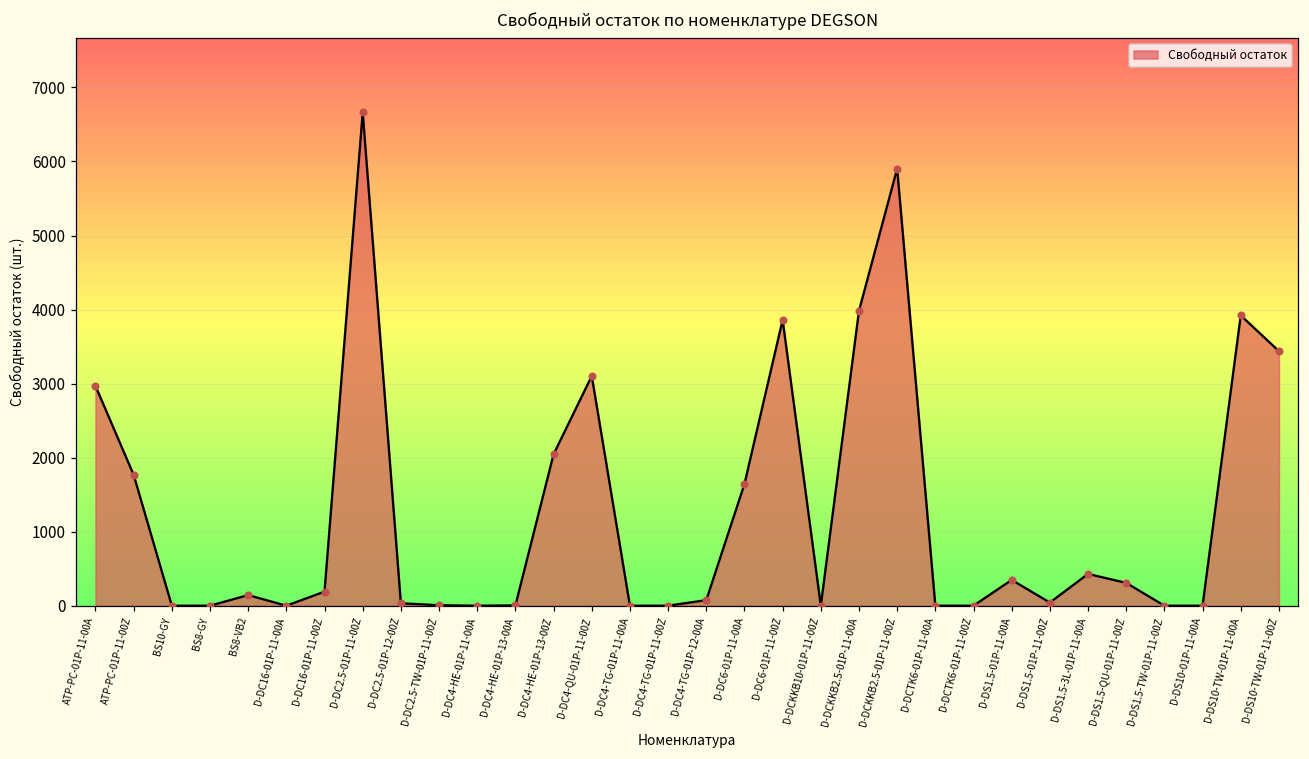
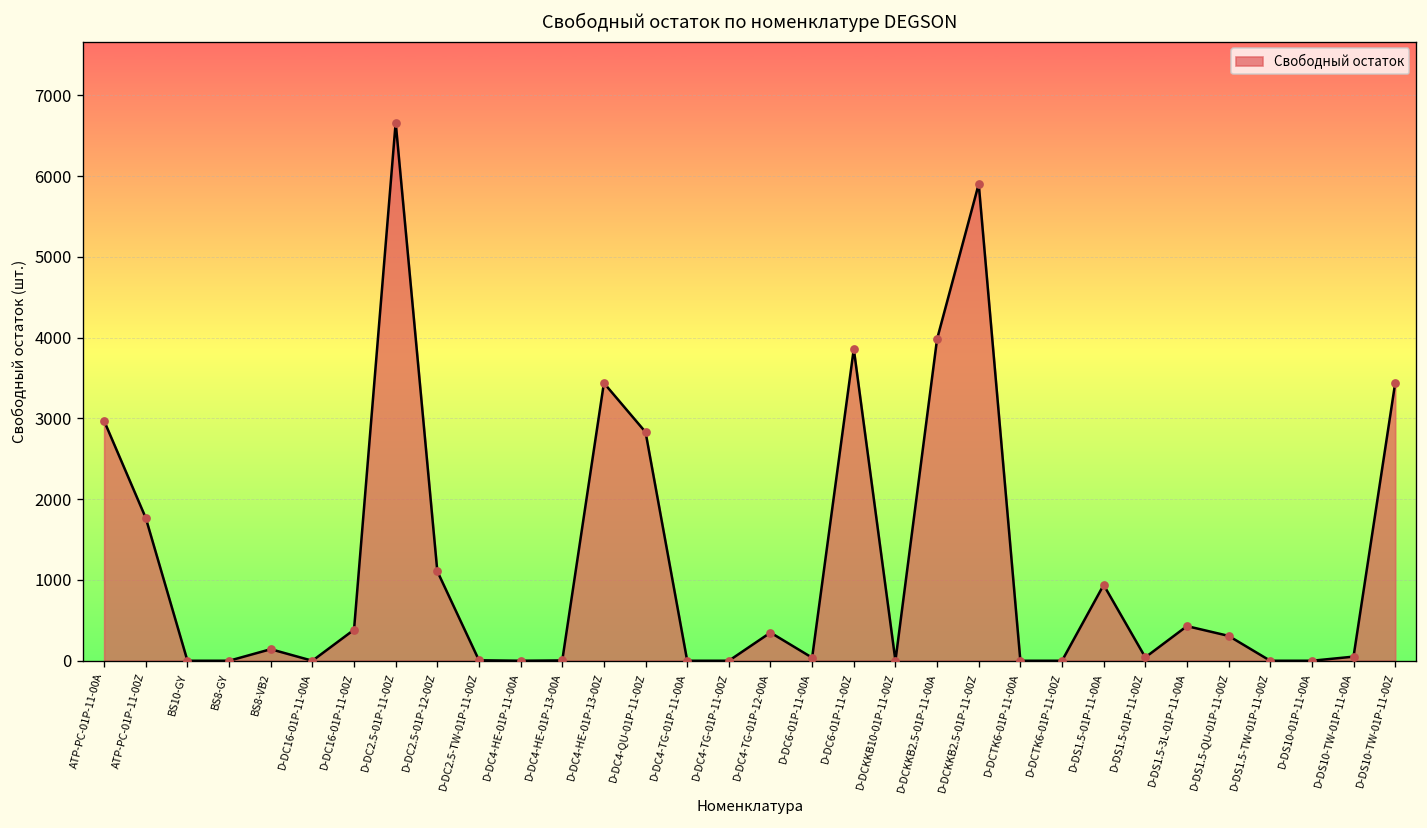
D-DC16-01P-11-00Z: 200 -> 400
D-DC2.5-01P-12-00Z: 0 -> 1100
D-DC4-HE-01P-13-00Z: 2000 -> 3400
D-DC4-QU-01P-11-00Z: 3100 -> 2800
D-DC4-TG-01P-12-00A: 100 -> 300
D-DC6-01P-11-00A: 1600 -> 0
D-DS1.5-01P-11-00A: 300 -> 900
D-DS10-TW-01P-11-00A: 3900 -> 100
